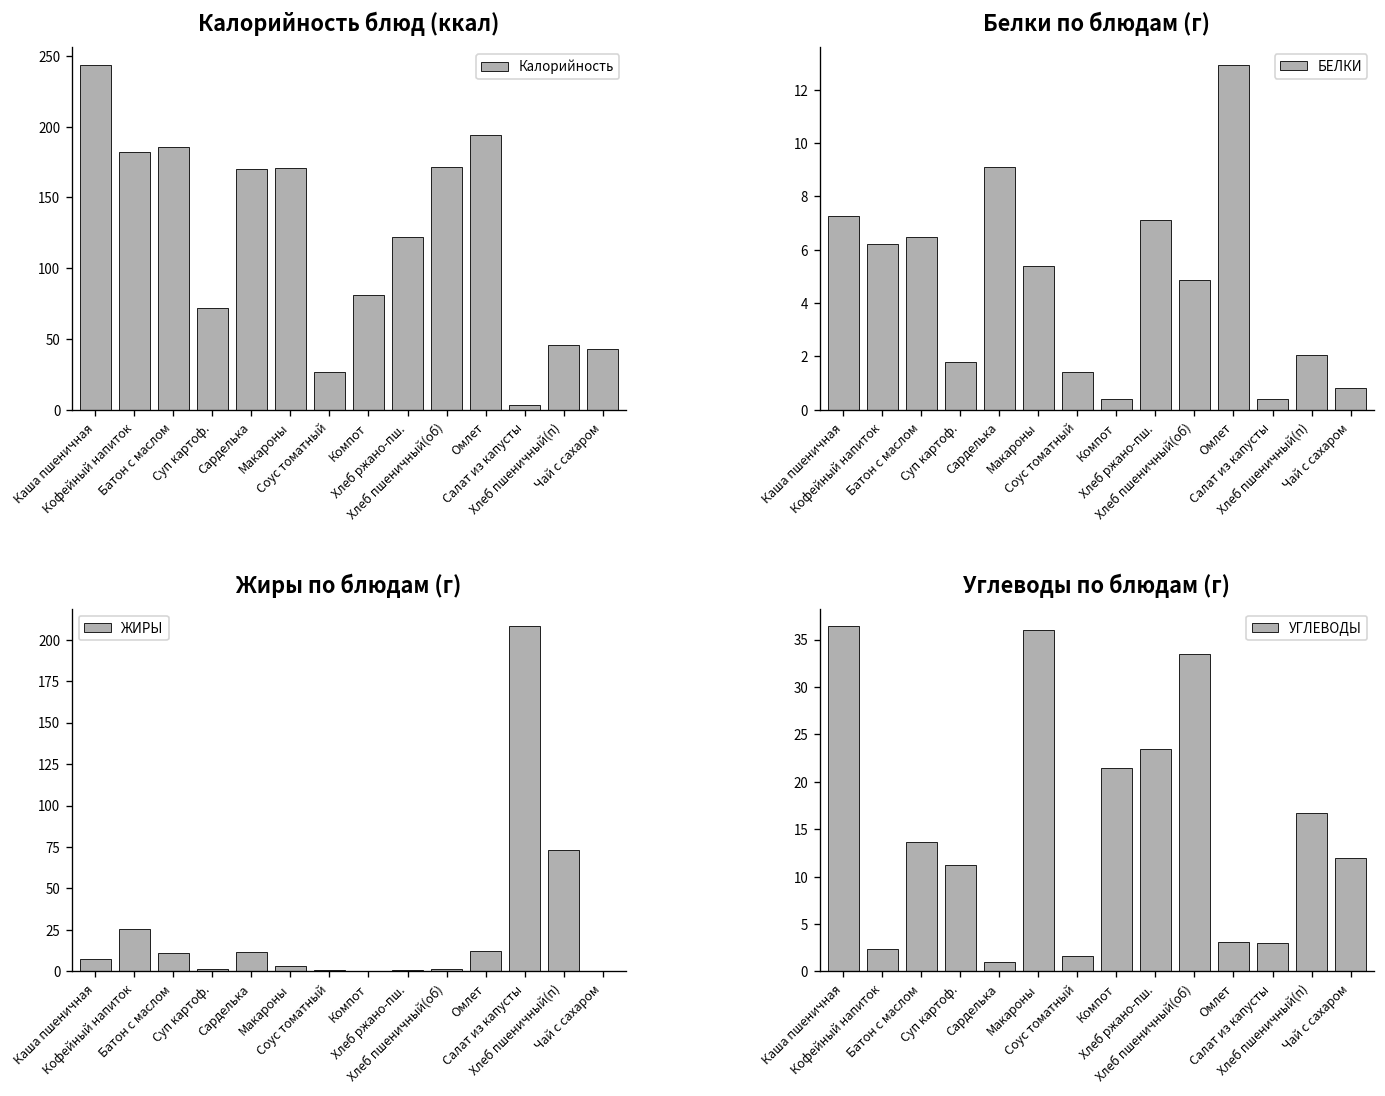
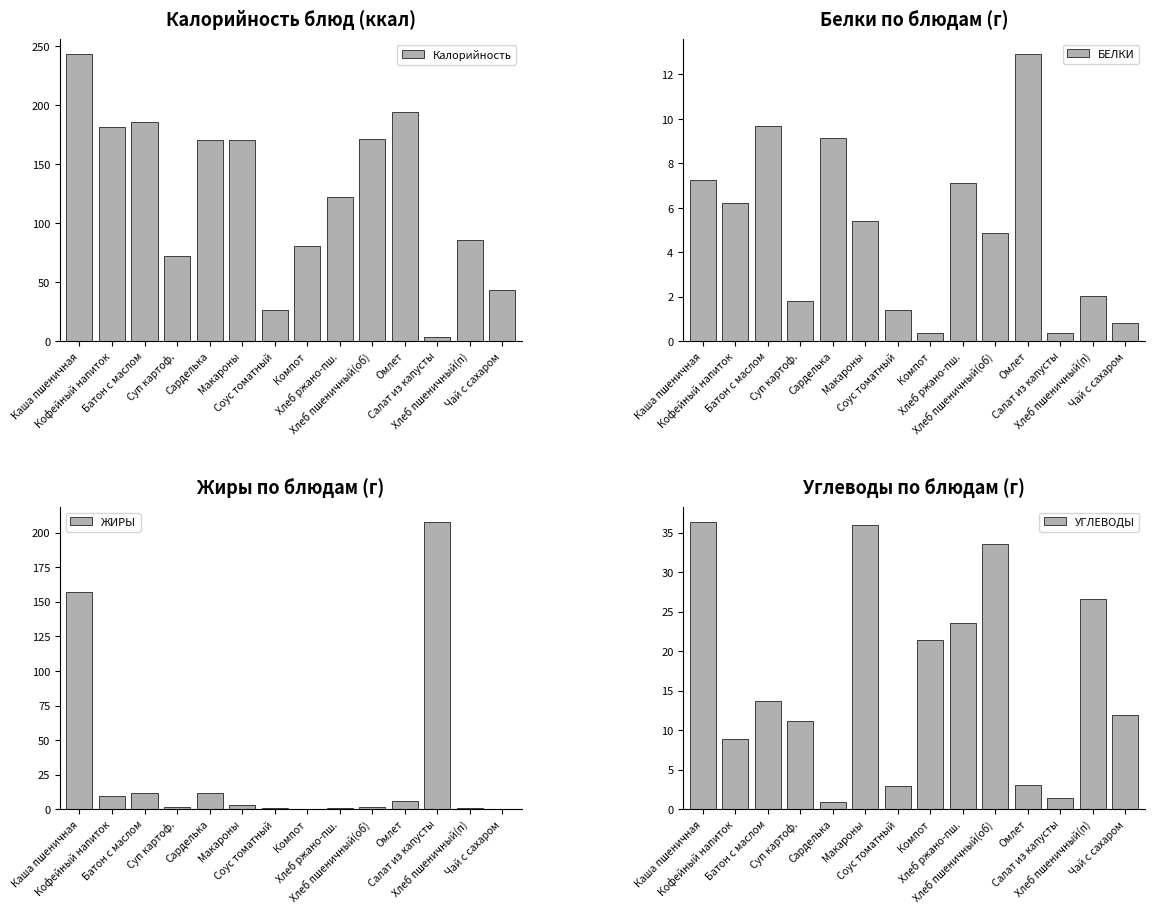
Калорийность блюд (ккал), Хлеб пшеничный(п): 46 -> 86
Белки по блюдам (г), Батон с маслом: 6.5 -> 9.7
Жиры по блюдам (г), Каша пшеничная: 7 -> 157
Жиры по блюдам (г), Кофейный напиток: 25 -> 10
Жиры по блюдам (г), Омлет: 13 -> 6
Жиры по блюдам (г), Хлеб пшеничный(п): 73 -> 1
Углеводы по блюдам (г), Кофейный напиток: 2 -> 9
Углеводы по блюдам (г), Соус томатный: 2 -> 3
Углеводы по блюдам (г), Салат из капусты: 3 -> 1
Углеводы по блюдам (г), Хлеб пшеничный(п): 17 -> 27
